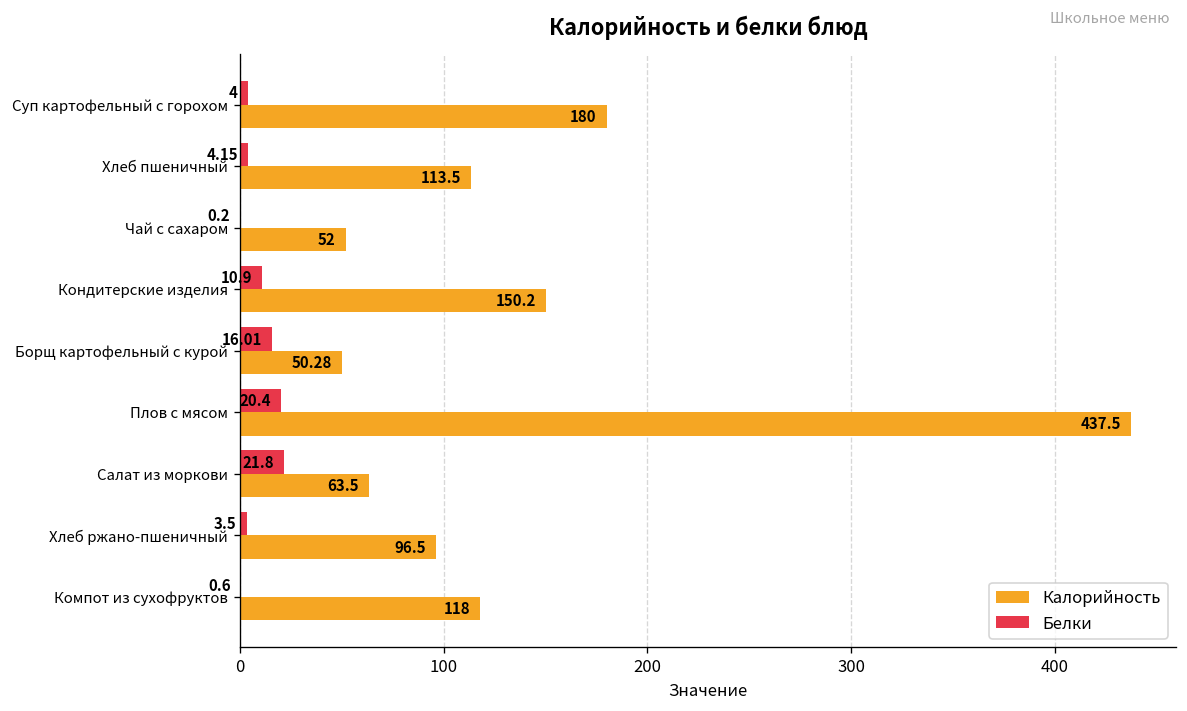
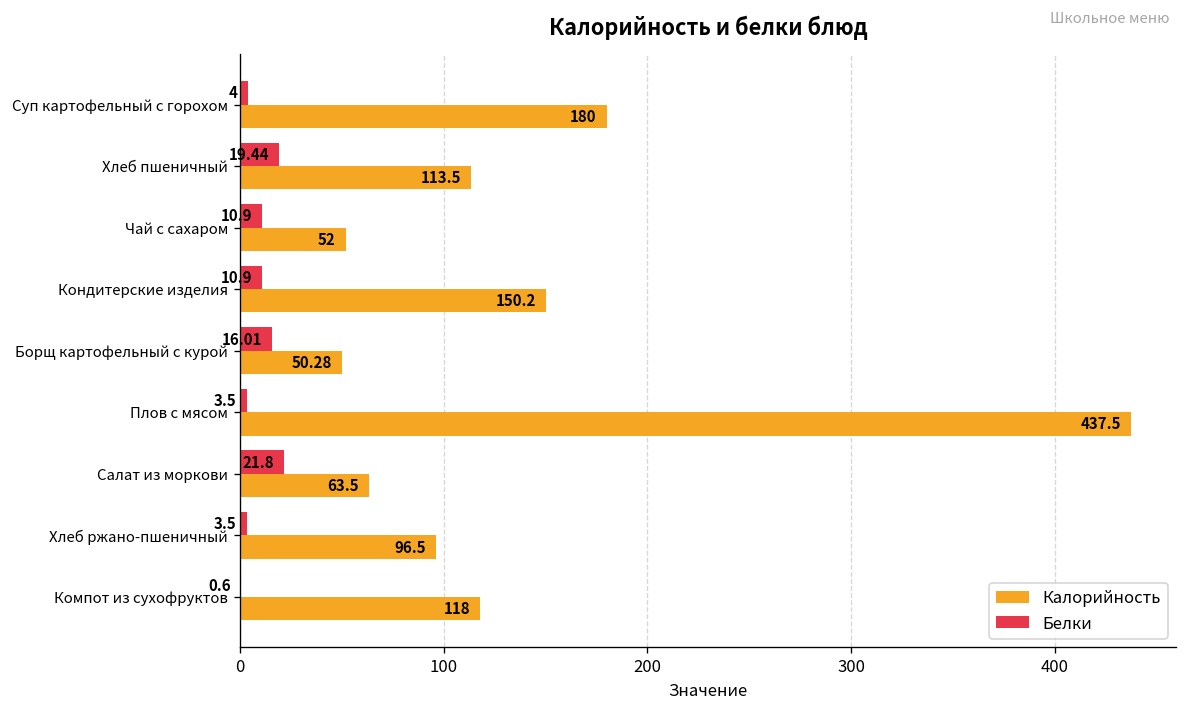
Белки, Хлеб пшеничный: 4.15 -> 19.44
Белки, Чай с сахаром: 0.2 -> 10.9
Белки, Плов с мясом: 20.4 -> 3.5
